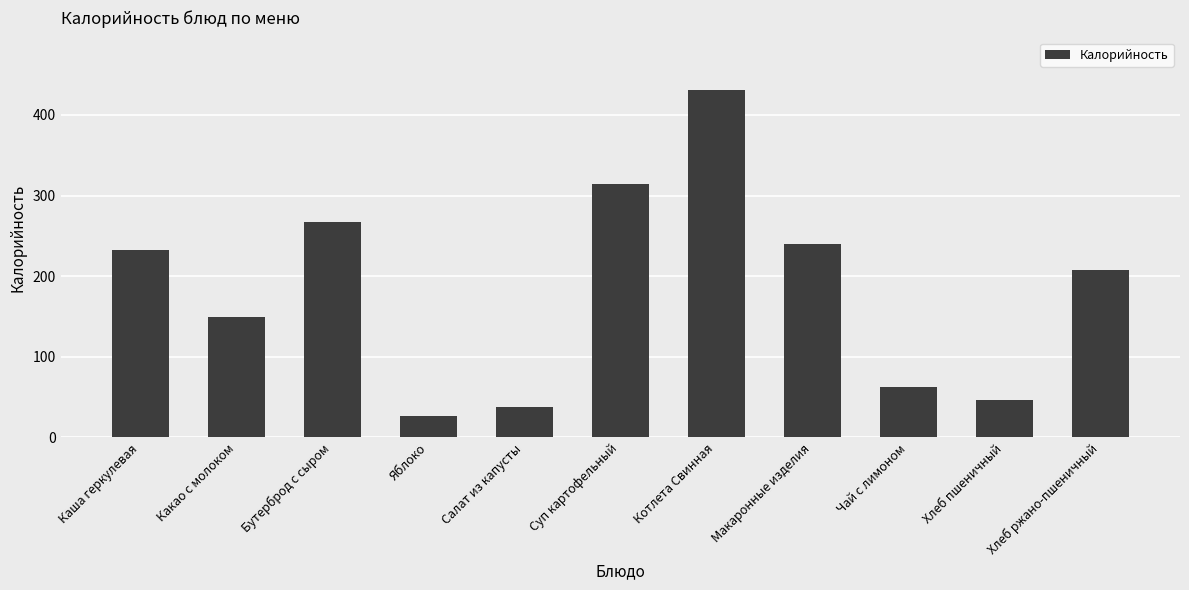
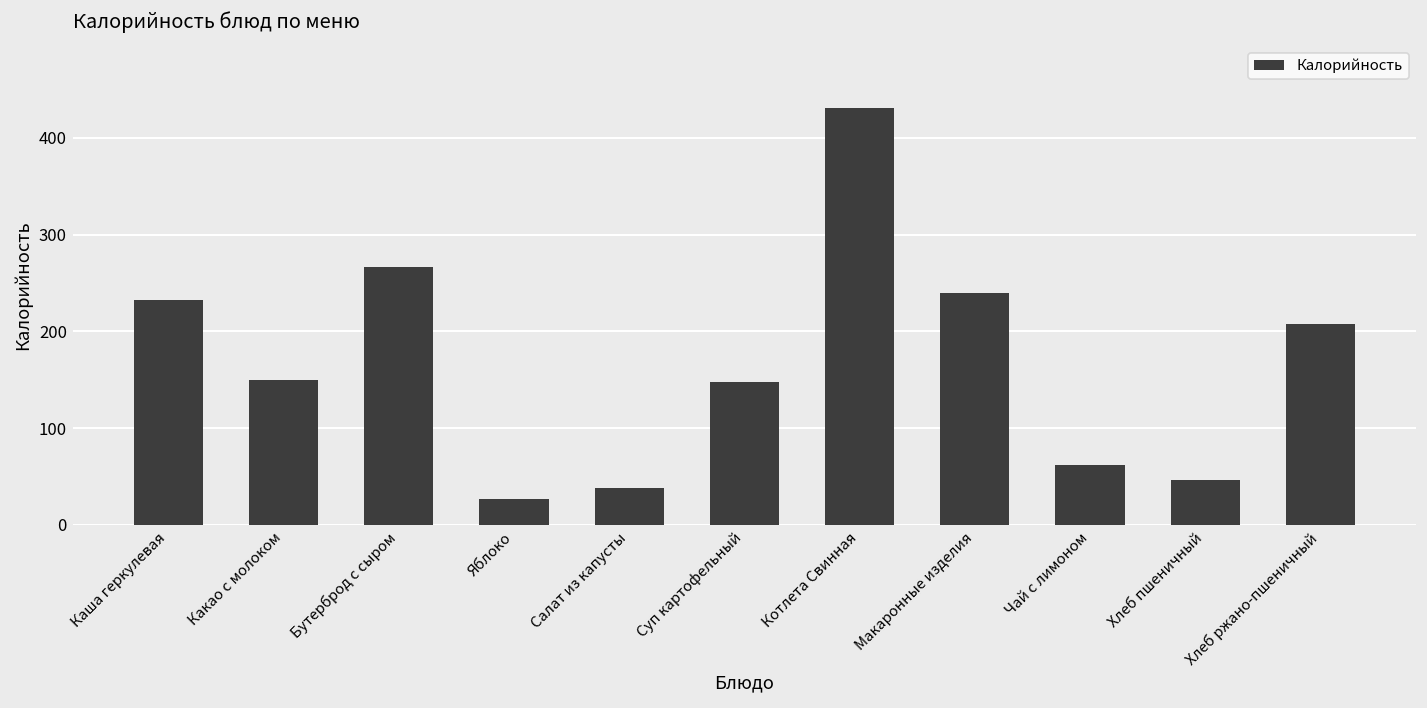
Суп картофельный: 310 -> 150
